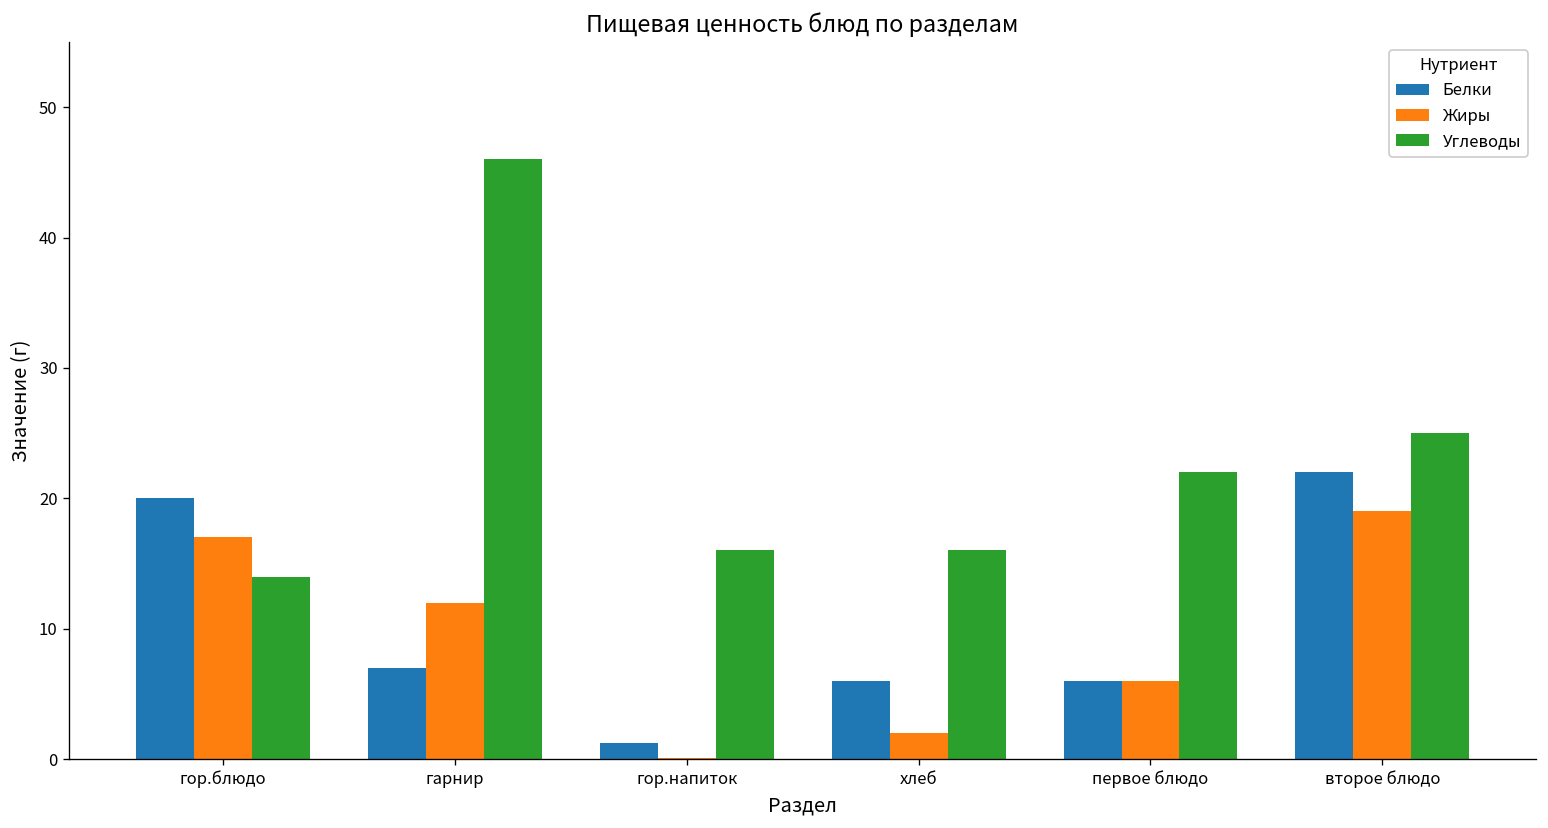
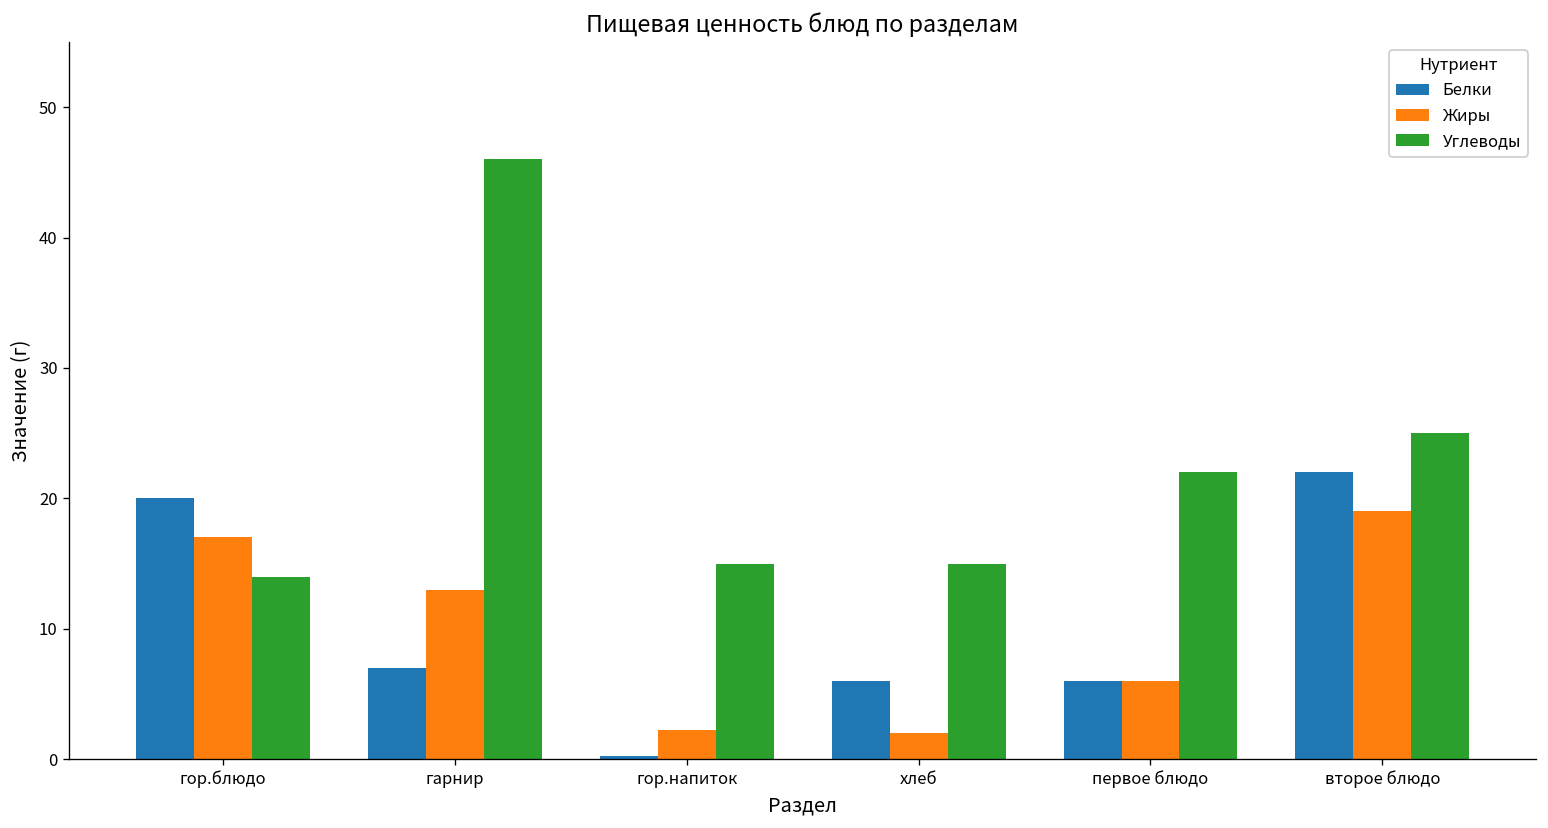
Жиры, гарнир: 12 -> 13
Белки, гор.напиток: 1.2 -> 0.2
Жиры, гор.напиток: 0.1 -> 2.2
Углеводы, гор.напиток: 16 -> 15
Углеводы, хлеб: 16 -> 15
